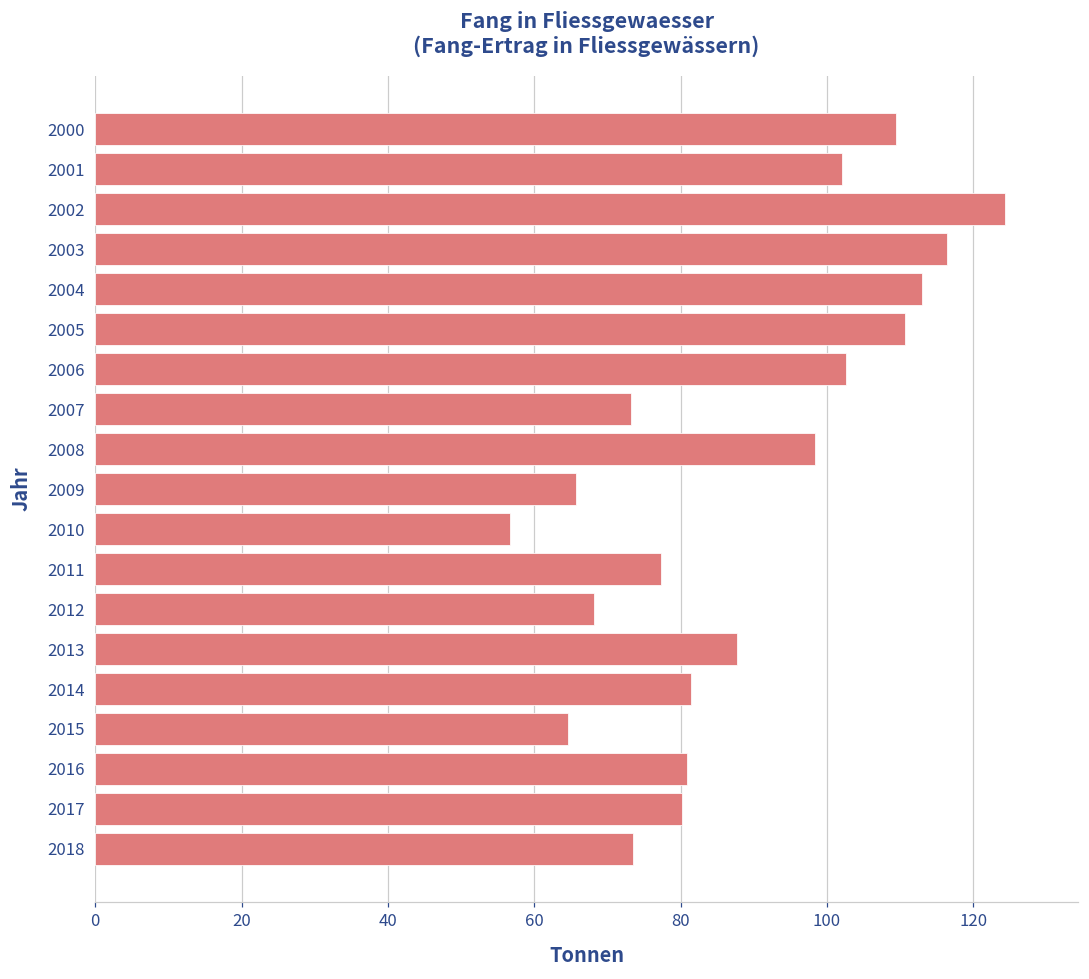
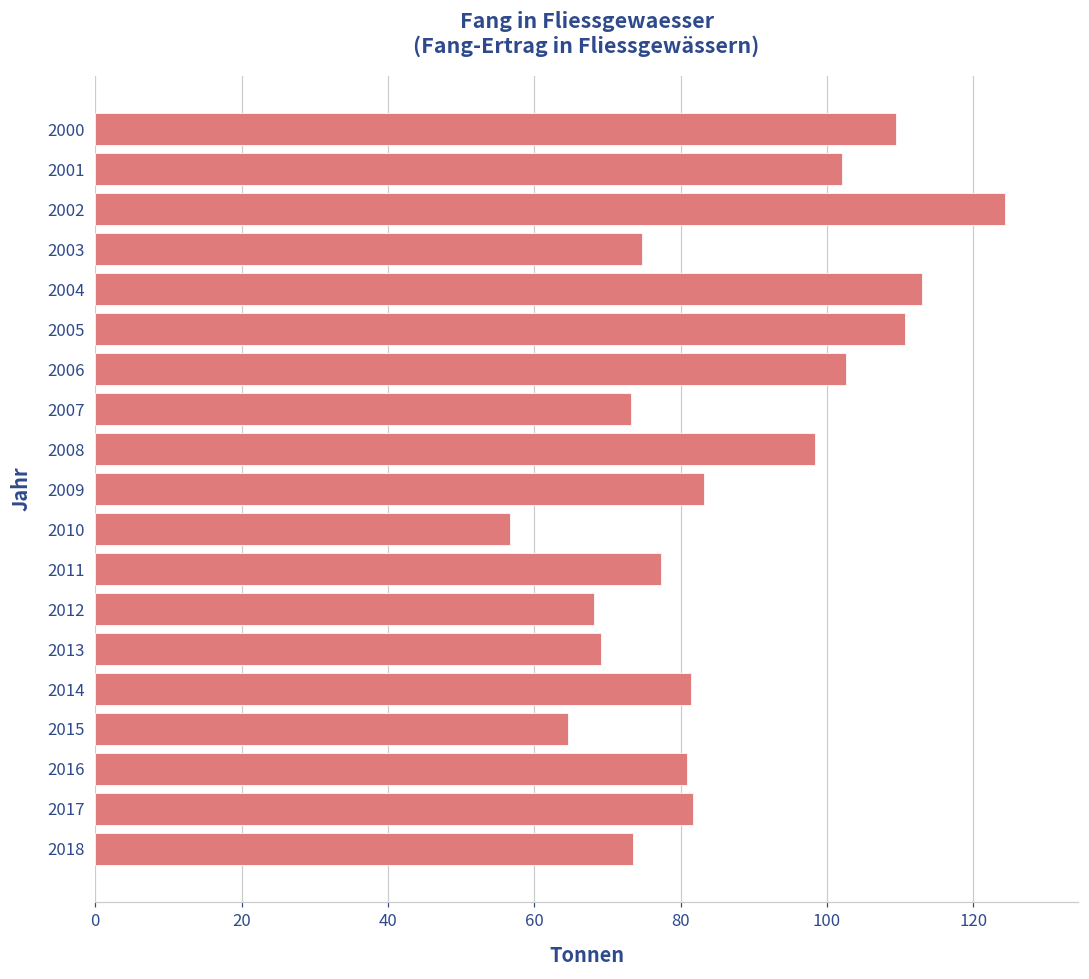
2003: 116 -> 75
2009: 66 -> 83
2013: 88 -> 69
2017: 80 -> 82
